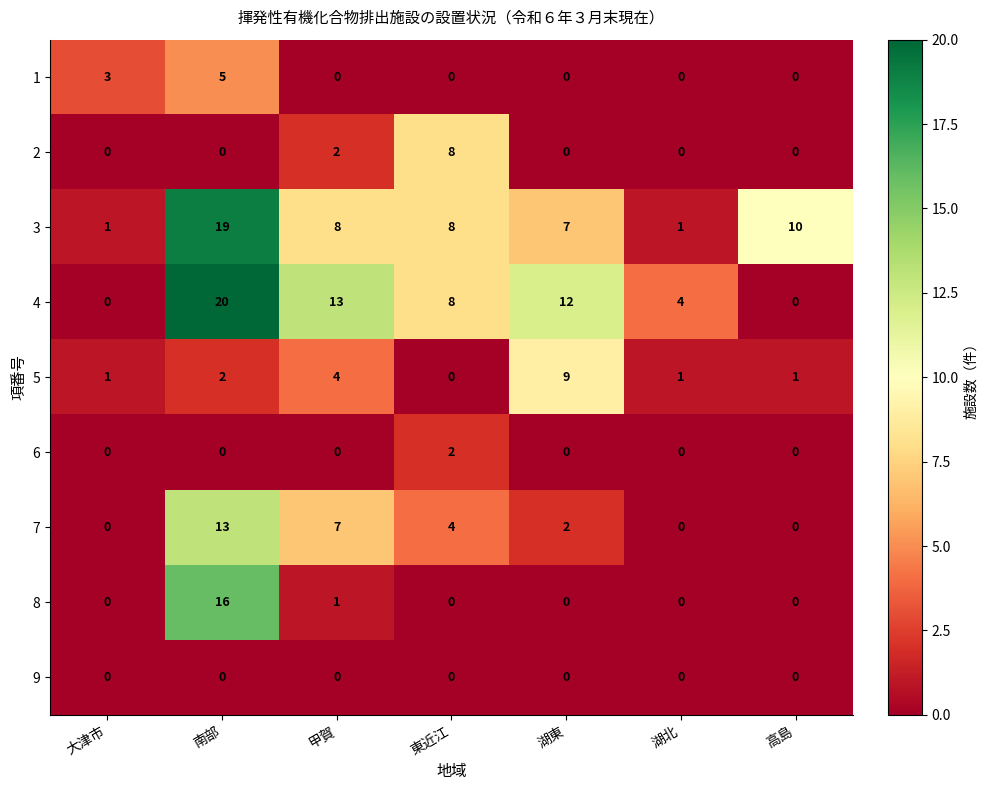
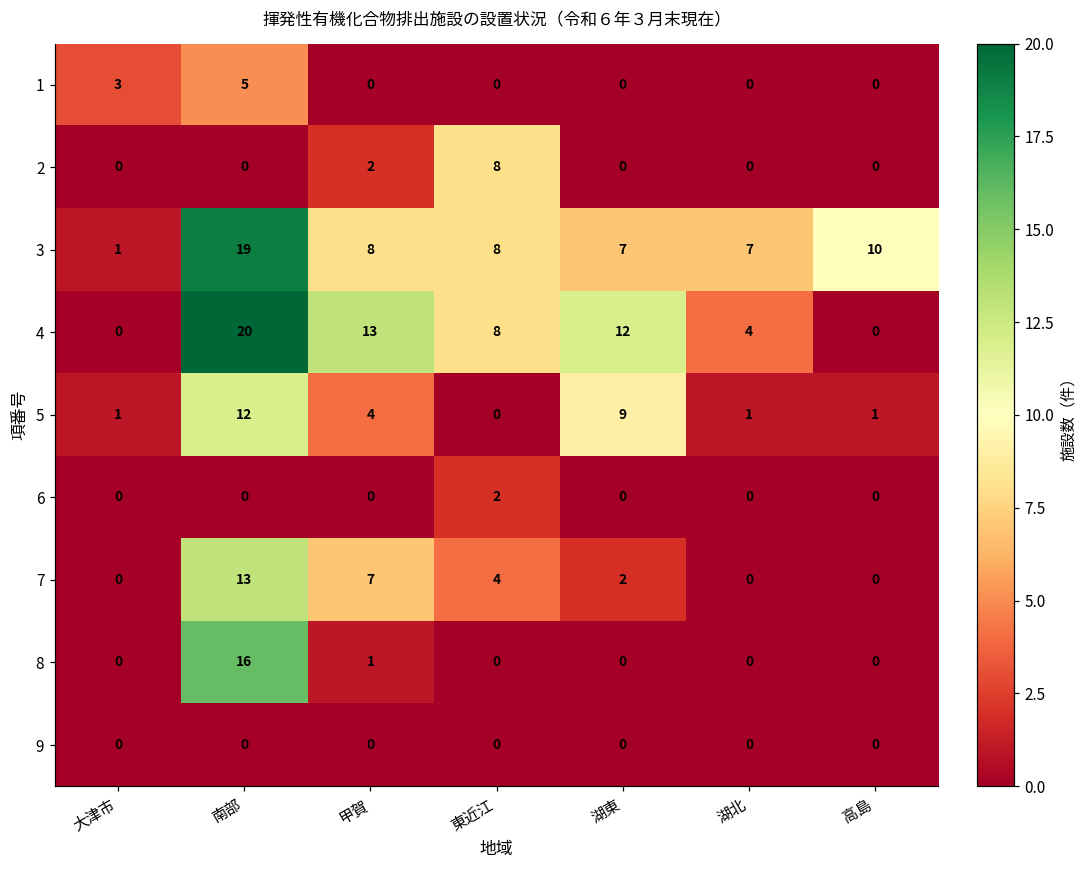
3, 湖北: 1 -> 7
5, 南部: 2 -> 12
